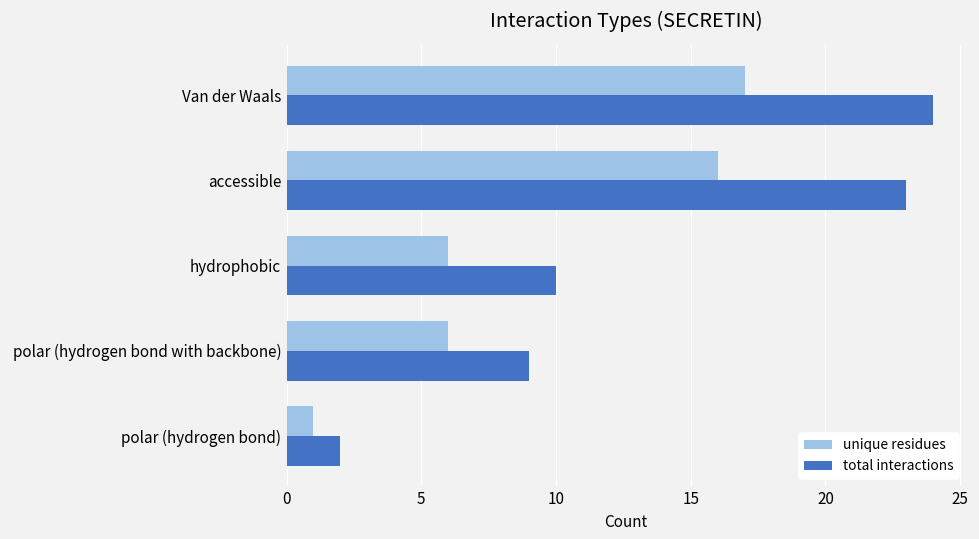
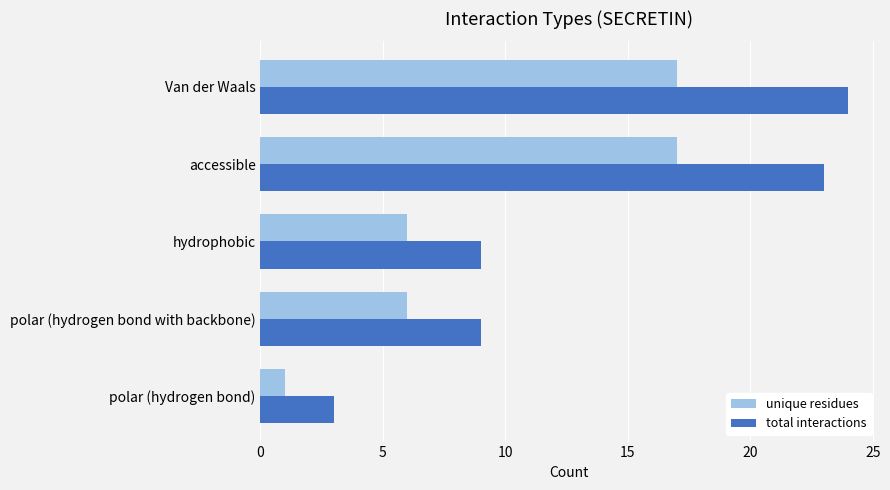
unique residues, accessible: 16 -> 17
total interactions, hydrophobic: 10 -> 9
total interactions, polar (hydrogen bond): 2 -> 3
